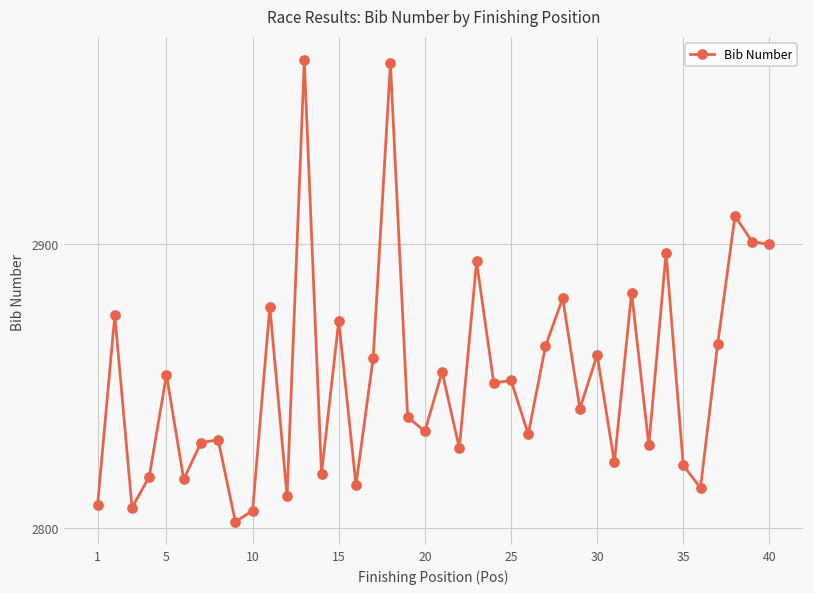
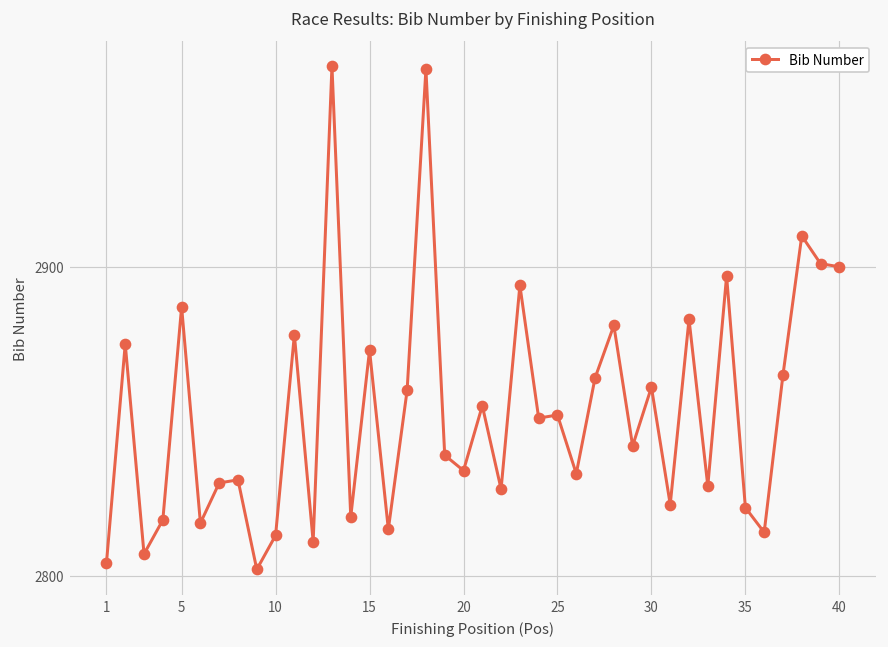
1: 2808 -> 2804
5: 2854 -> 2887
10: 2806 -> 2813
